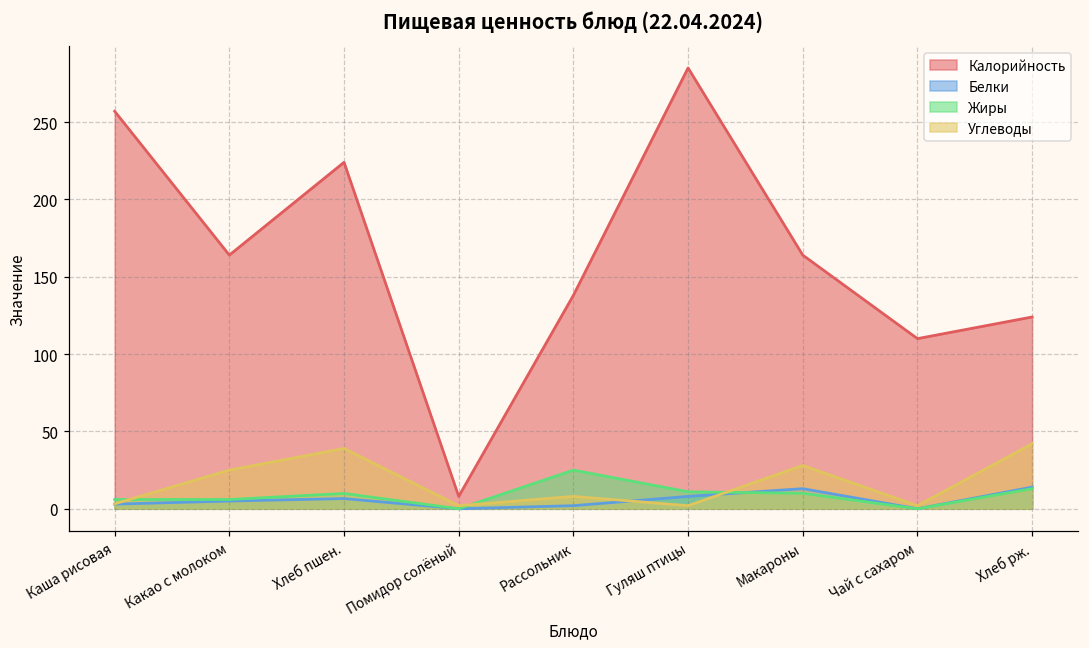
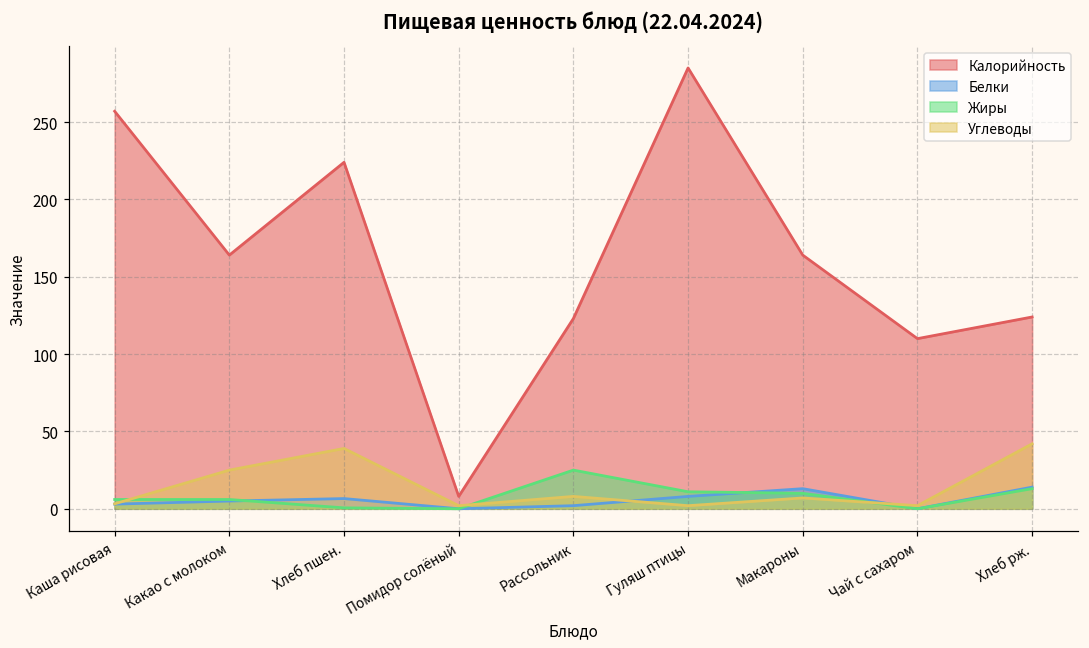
Жиры, Хлеб пшен.: 10 -> 1
Калорийность, Рассольник: 138 -> 123
Углеводы, Макароны: 28 -> 7
